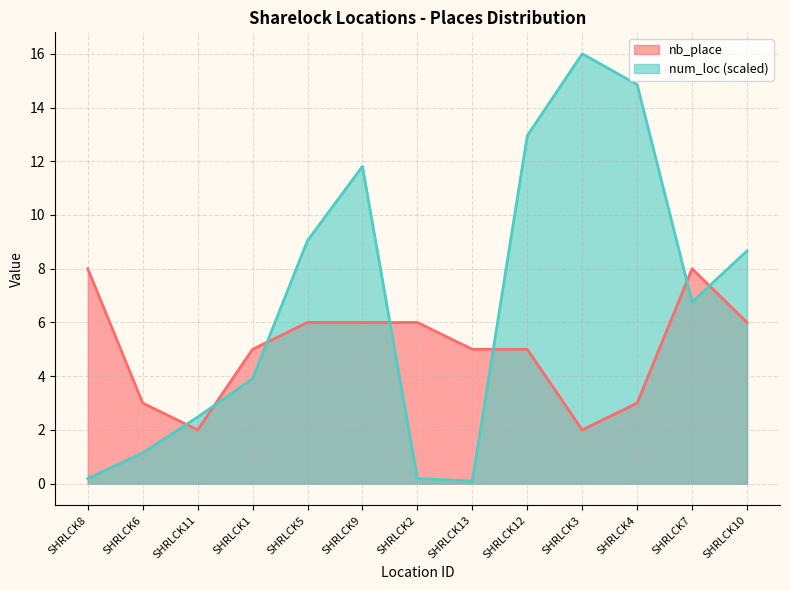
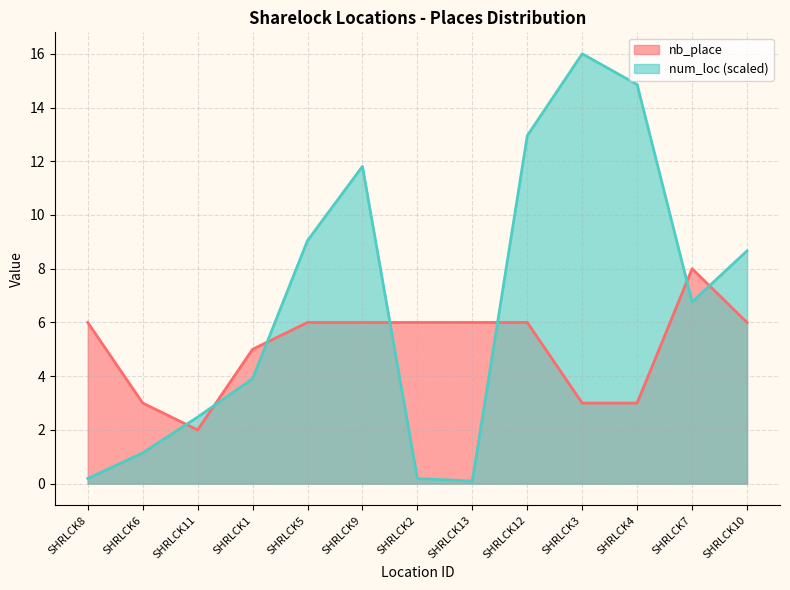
nb_place, SHRLCK8: 8 -> 6
nb_place, SHRLCK13: 5 -> 6
nb_place, SHRLCK12: 5 -> 6
nb_place, SHRLCK3: 2 -> 3
